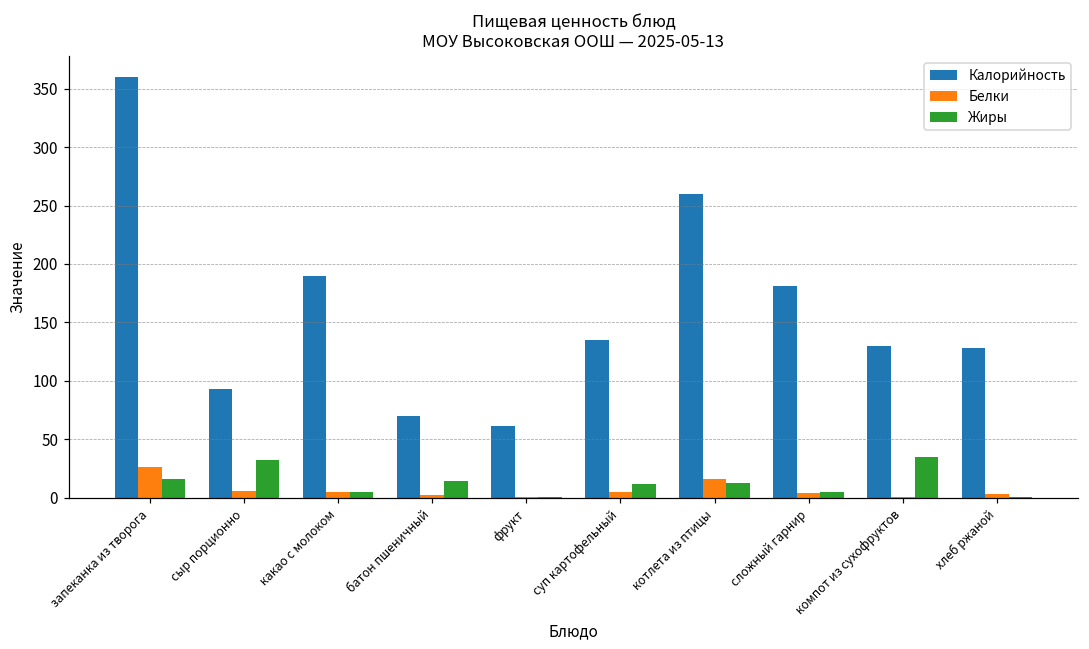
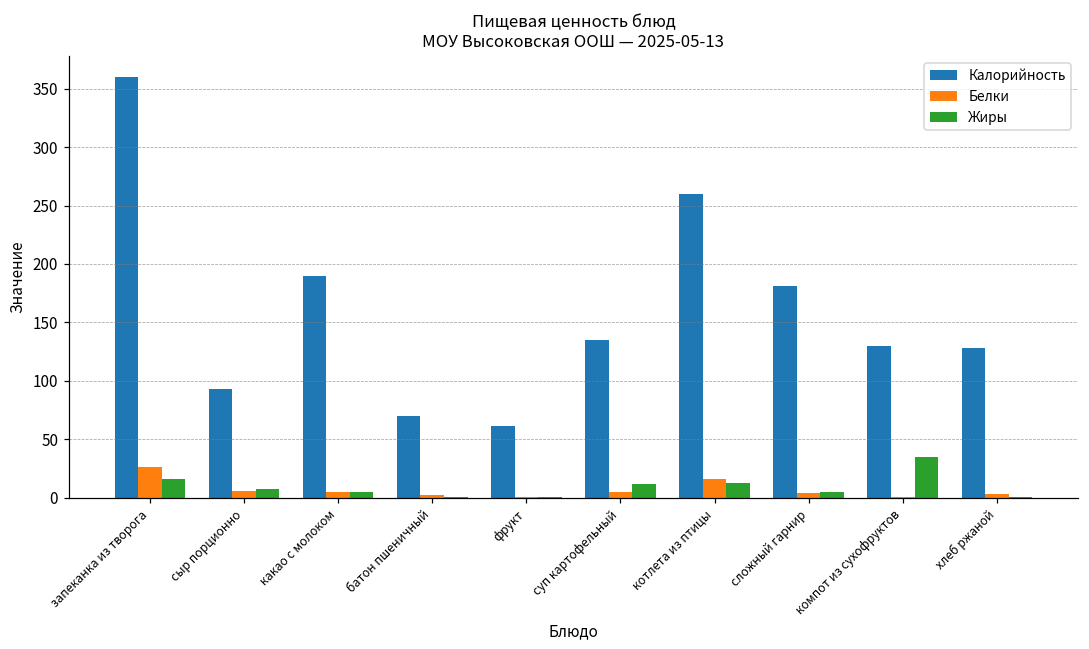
Жиры, сыр порционно: 32 -> 8
Жиры, батон пшеничный: 14 -> 0
